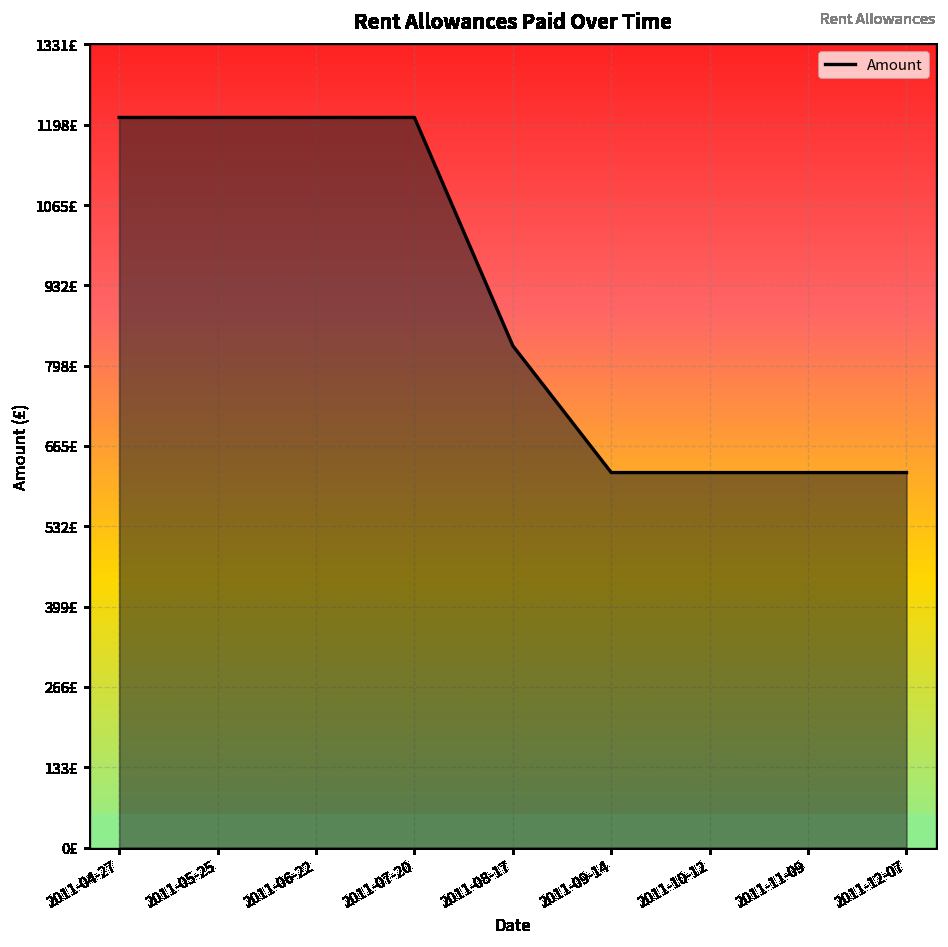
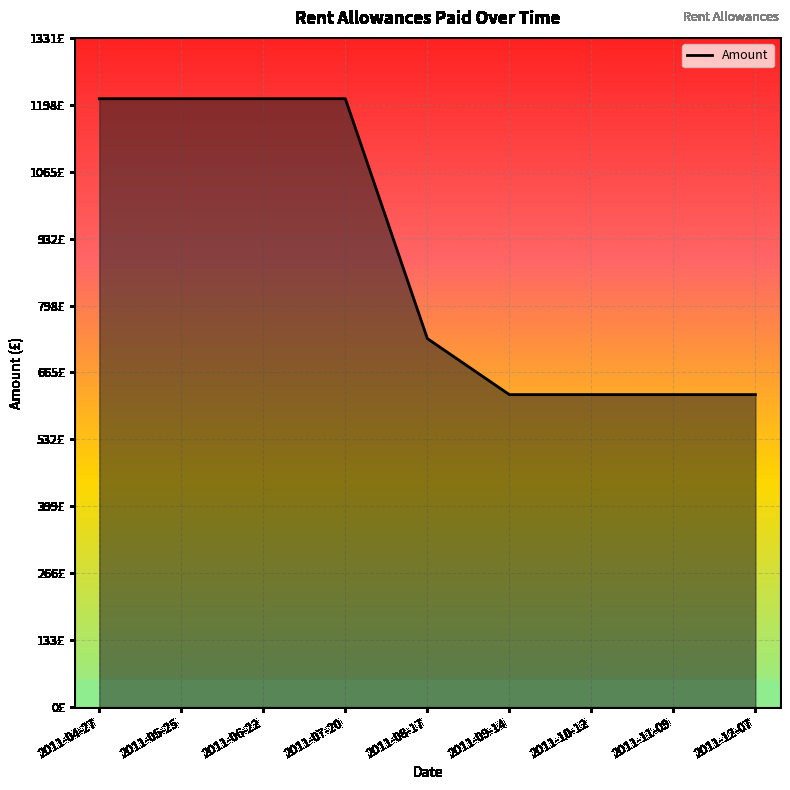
2011-08-17: 830£ -> 730£
